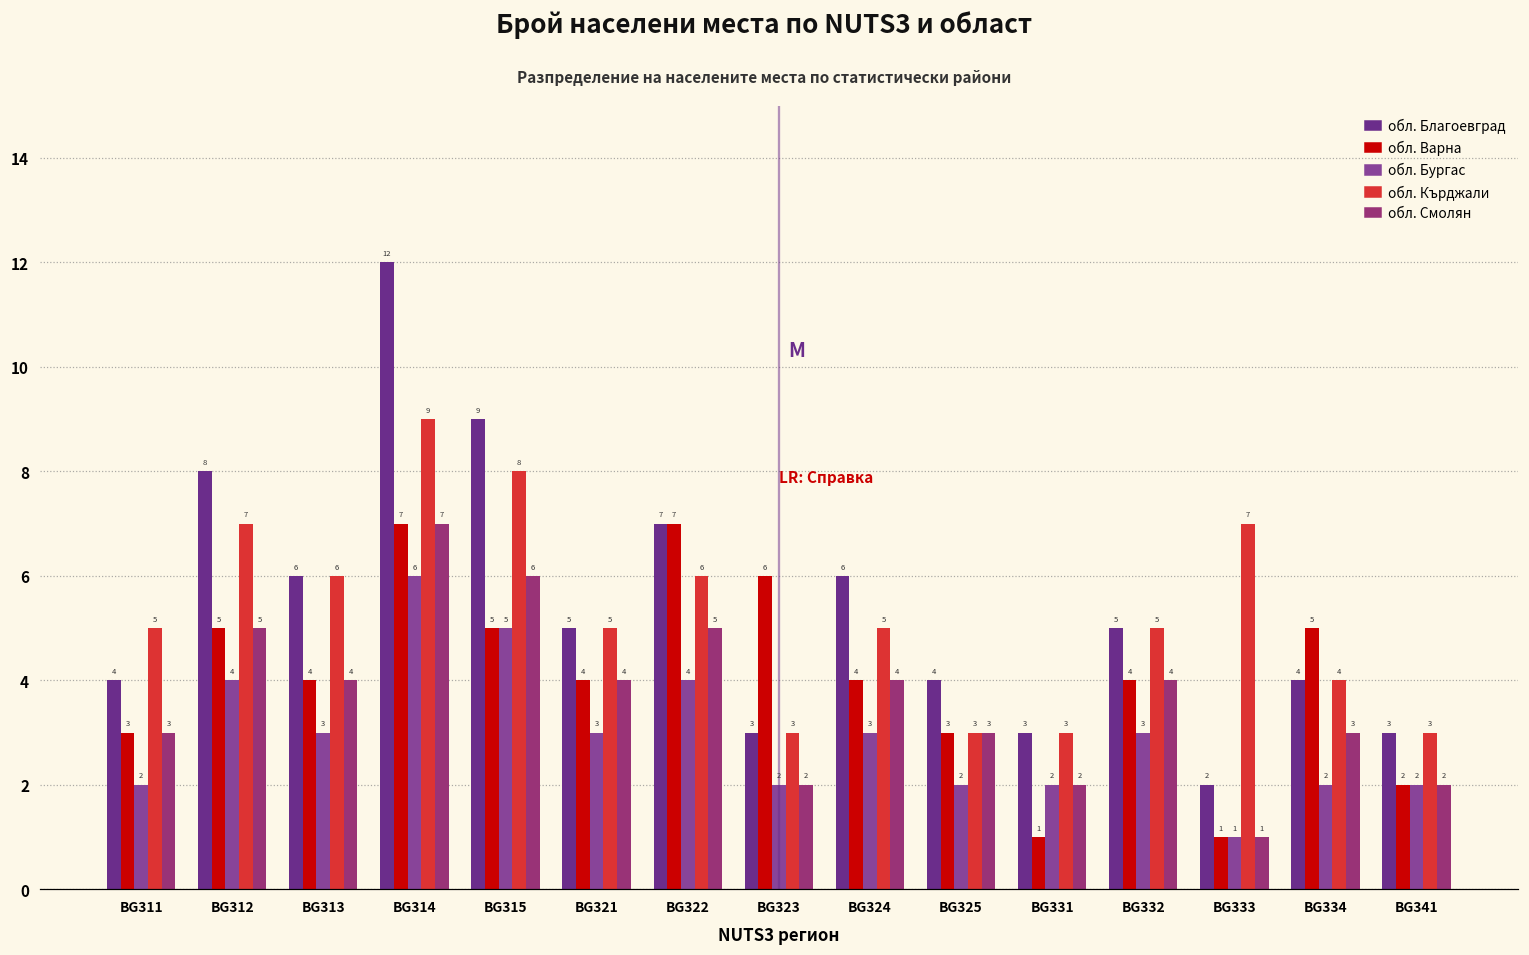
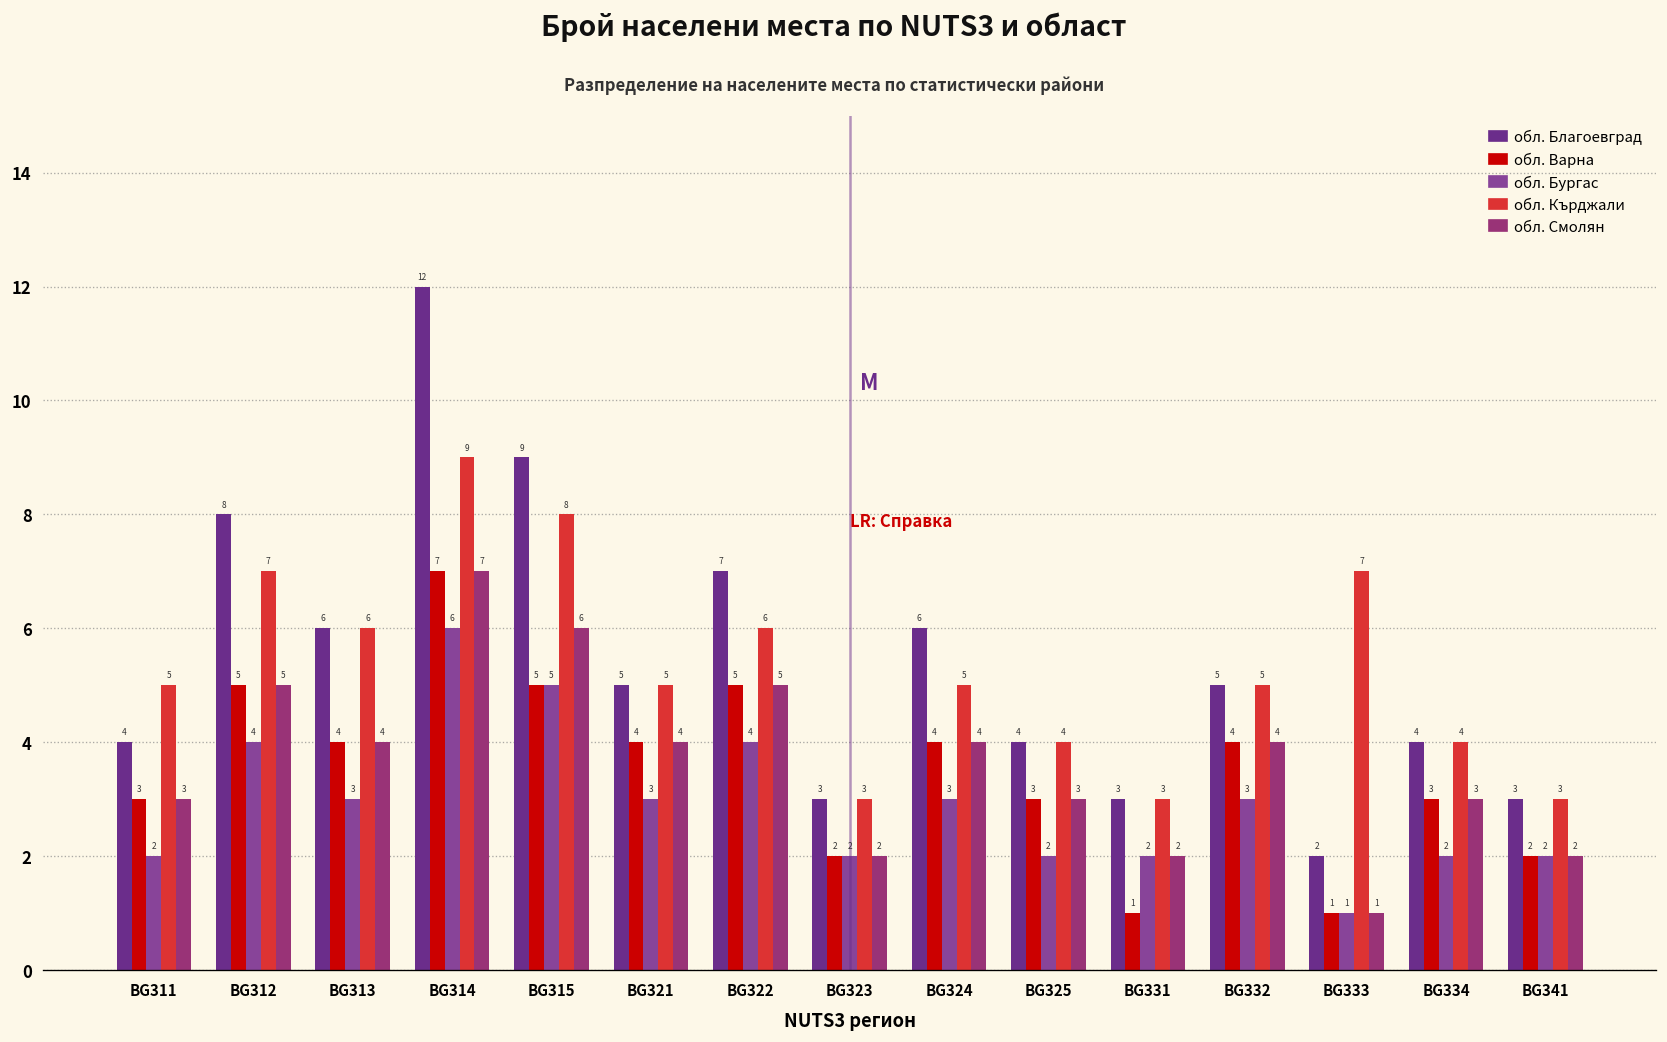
обл. Варна, BG322: 7 -> 5
обл. Варна, BG323: 6 -> 2
обл. Кърджали, BG325: 3 -> 4
обл. Варна, BG334: 5 -> 3
